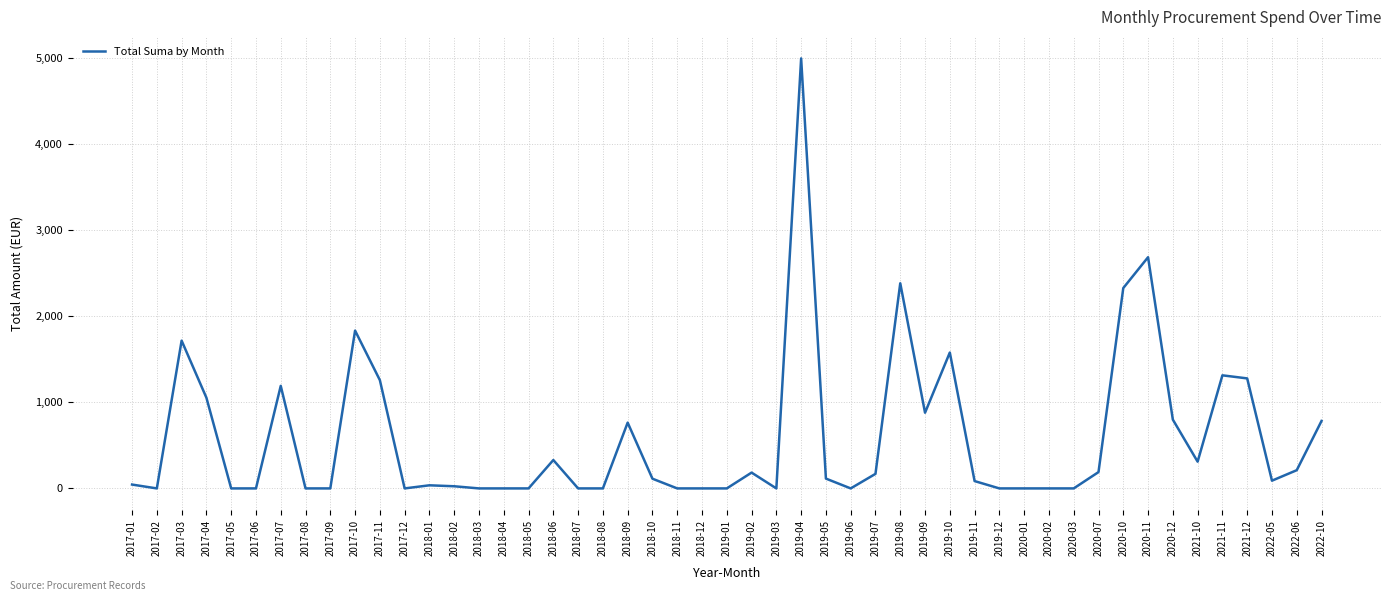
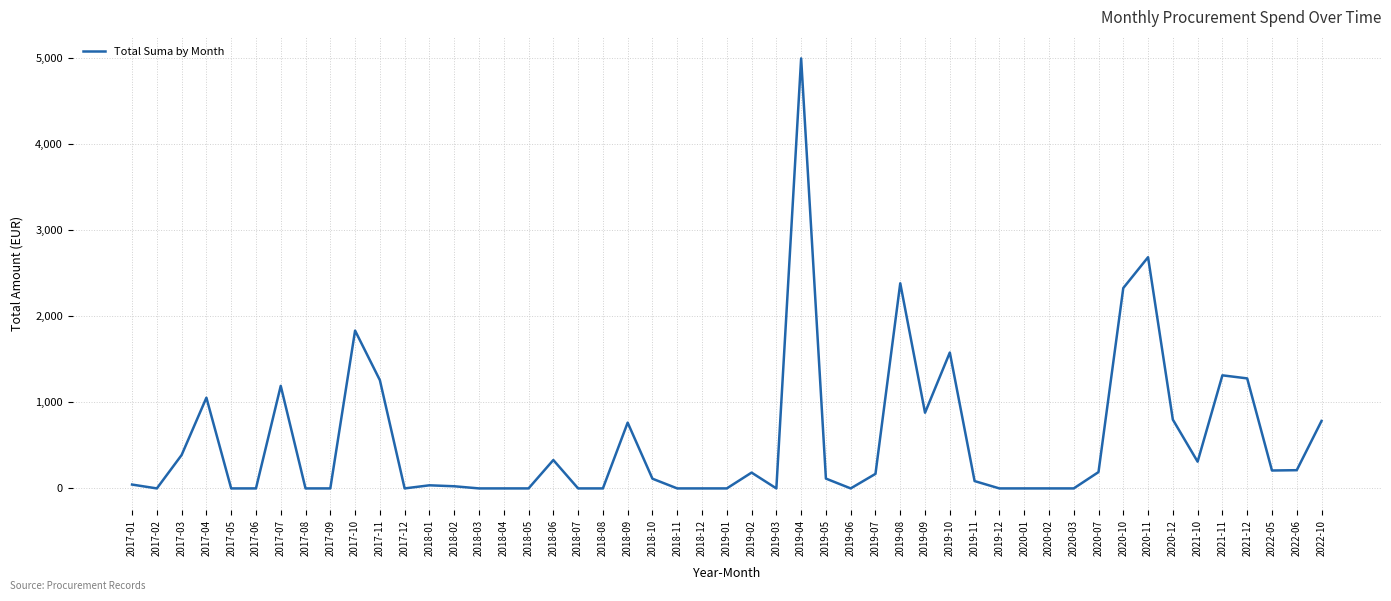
2017-03: 1,700 -> 400
2022-05: 100 -> 200
